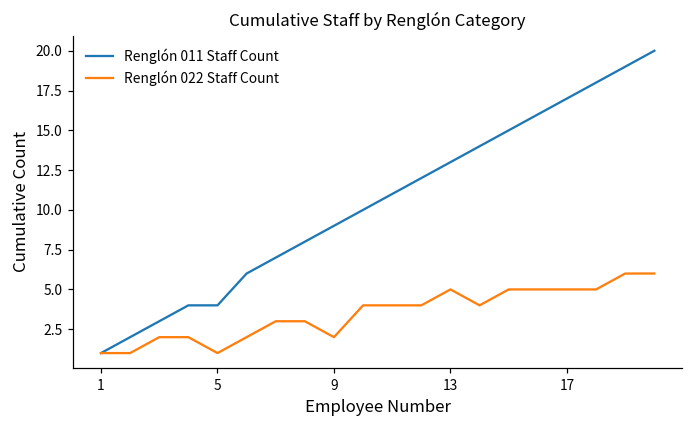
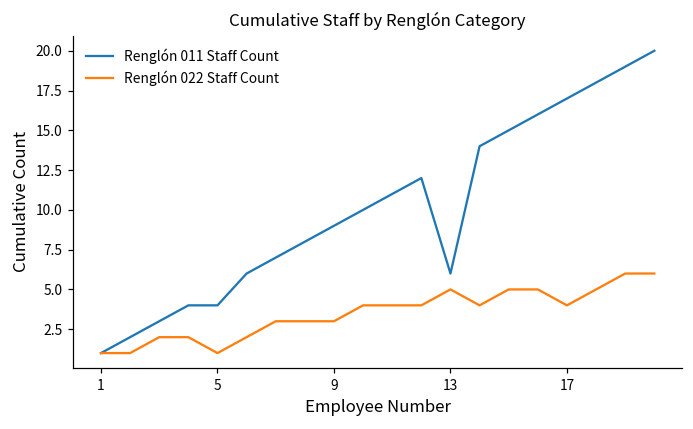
Renglón 022 Staff Count, 9: 2 -> 3
Renglón 011 Staff Count, 13: 13 -> 6
Renglón 022 Staff Count, 17: 5 -> 4
